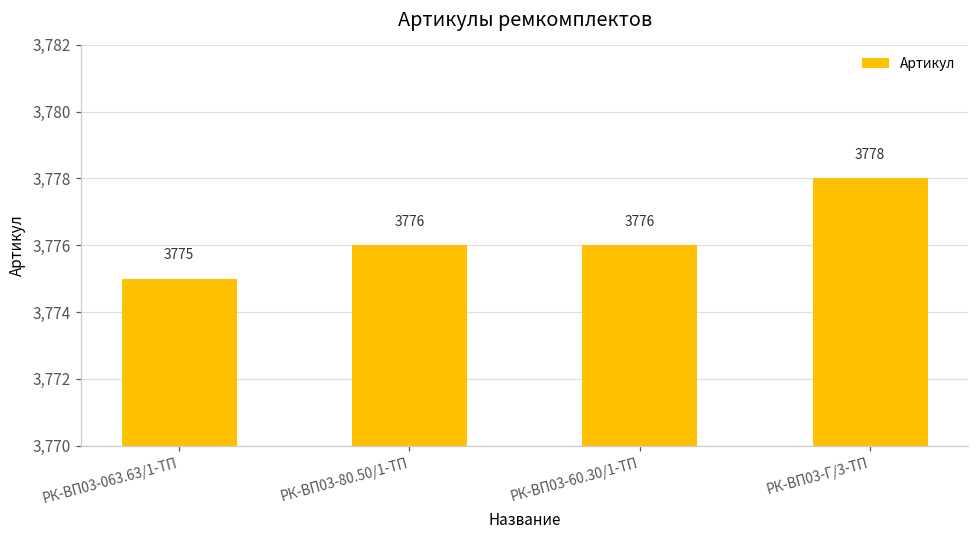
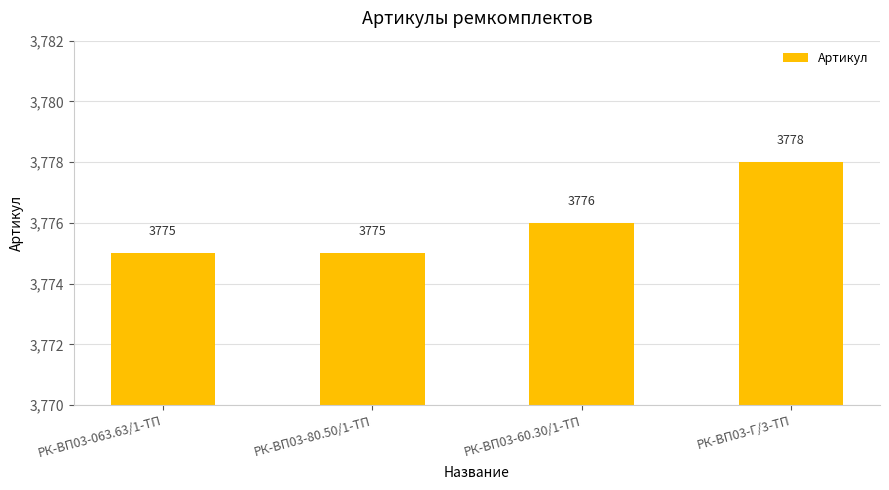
РК-ВП03-80.50/1-ТП: 3776 -> 3775
